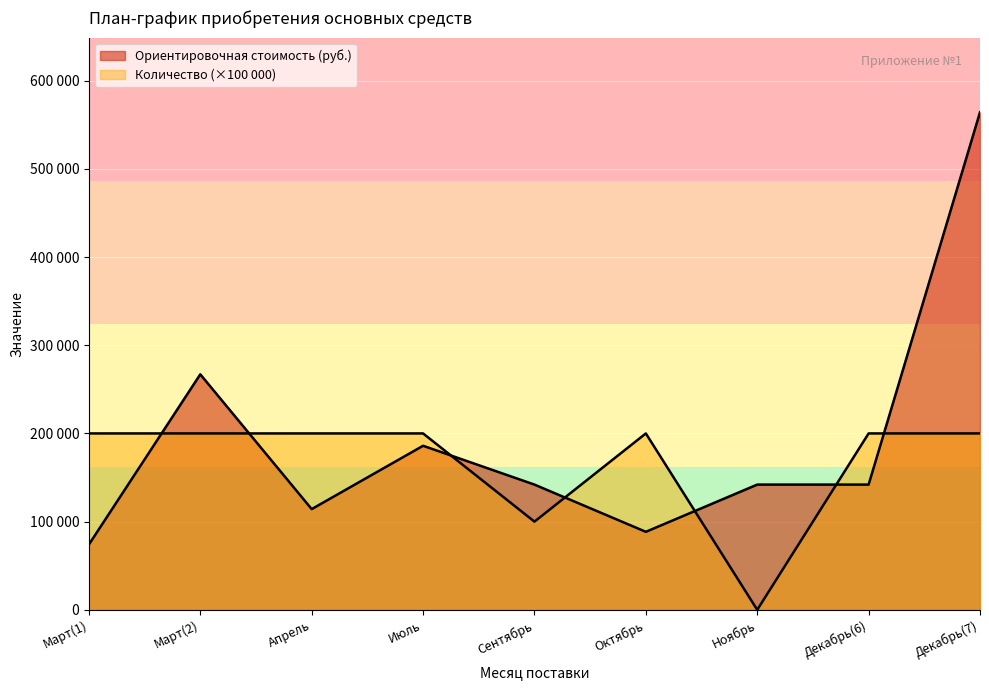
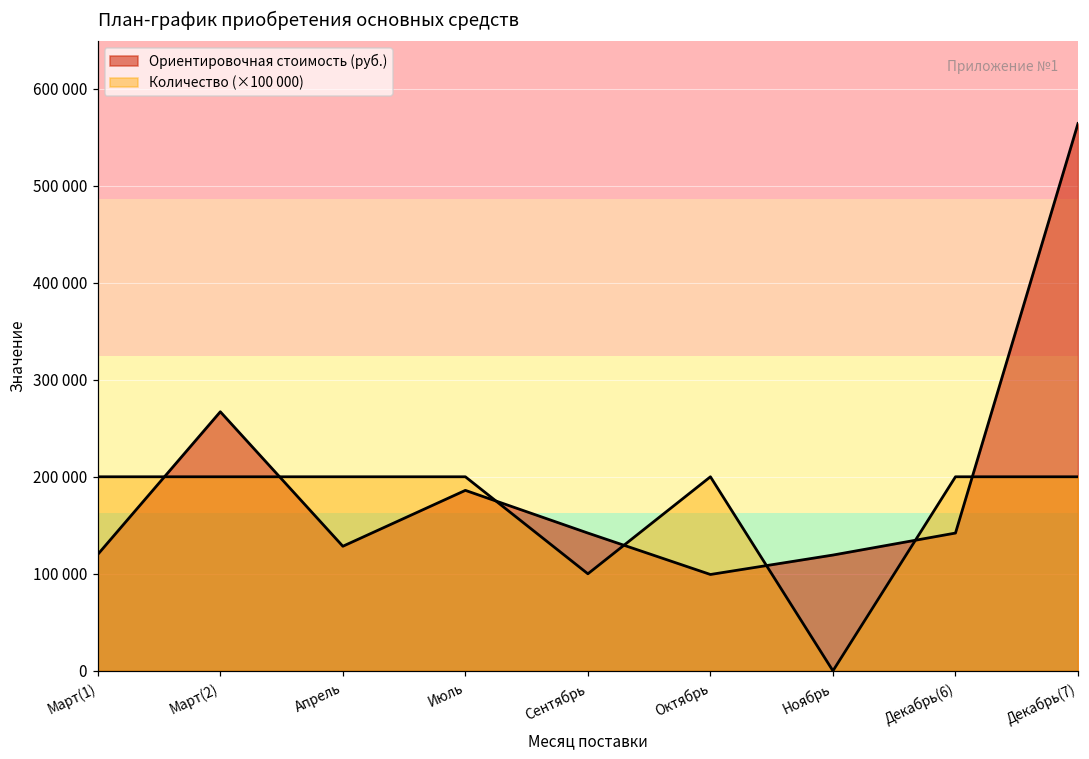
Ориентировочная стоимость (руб.), Март(1): 70000 -> 120000
Ориентировочная стоимость (руб.), Апрель: 110000 -> 130000
Ориентировочная стоимость (руб.), Октябрь: 90000 -> 100000
Ориентировочная стоимость (руб.), Ноябрь: 140000 -> 120000
